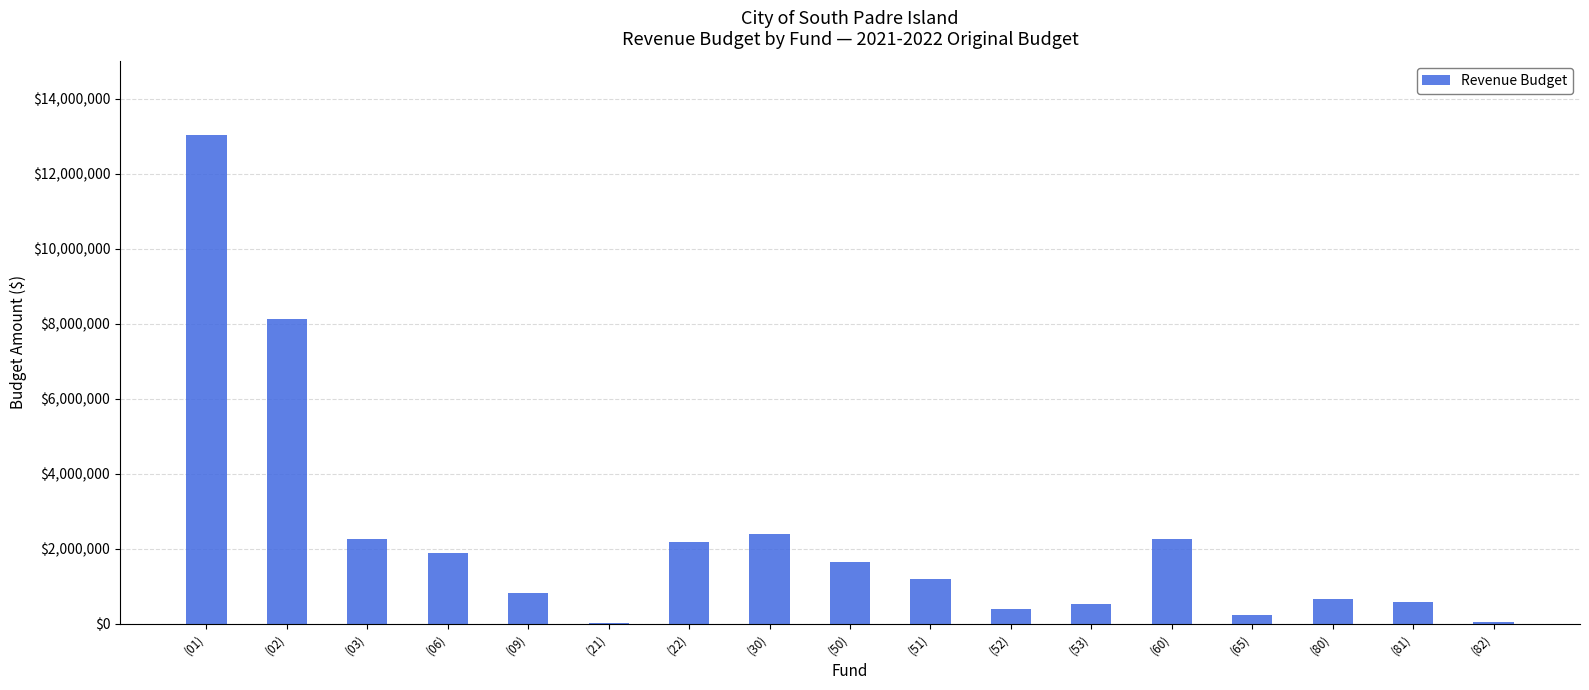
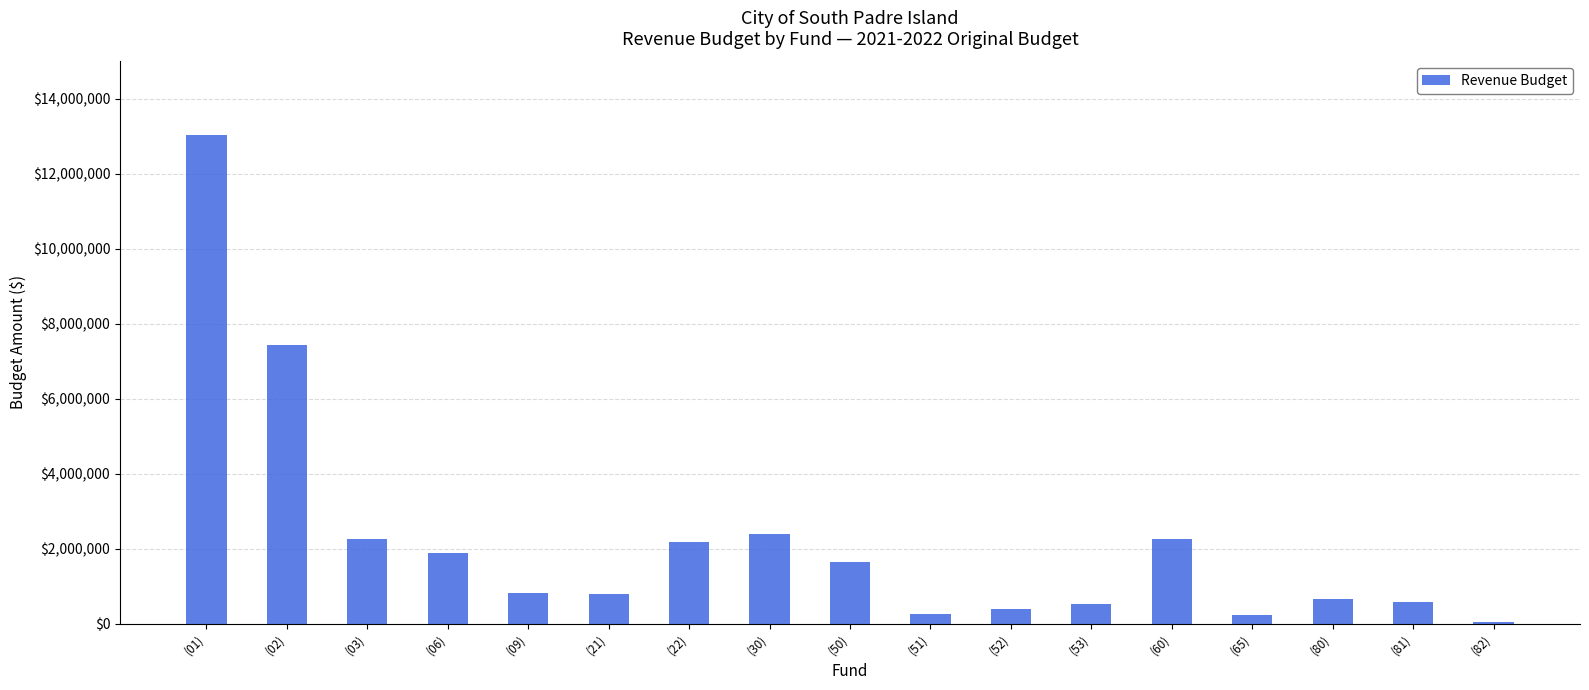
(02): $8,100,000 -> $7,400,000
(21): $0 -> $800,000
(51): $1,200,000 -> $300,000
